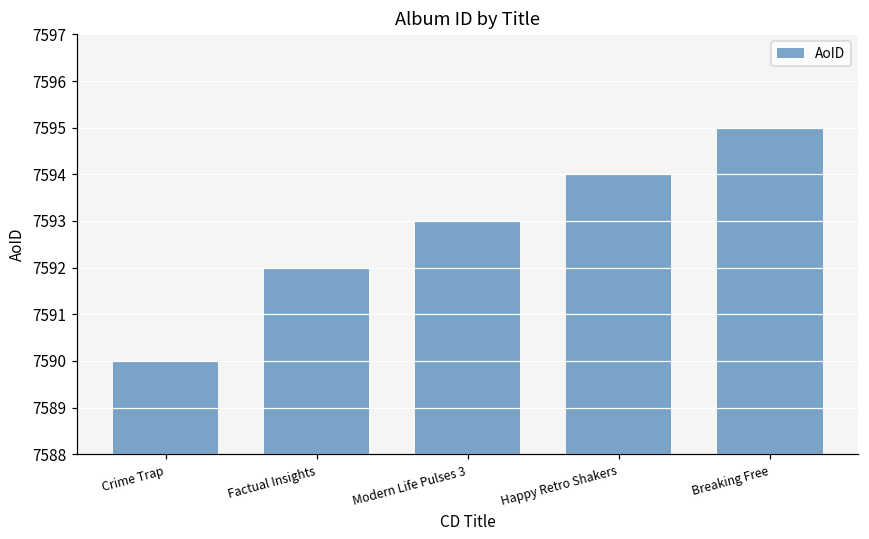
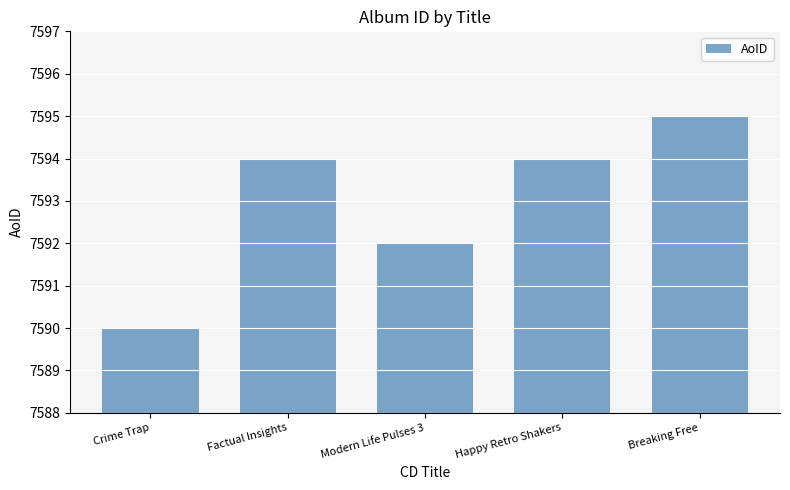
Factual Insights: 7592 -> 7594
Modern Life Pulses 3: 7593 -> 7592
